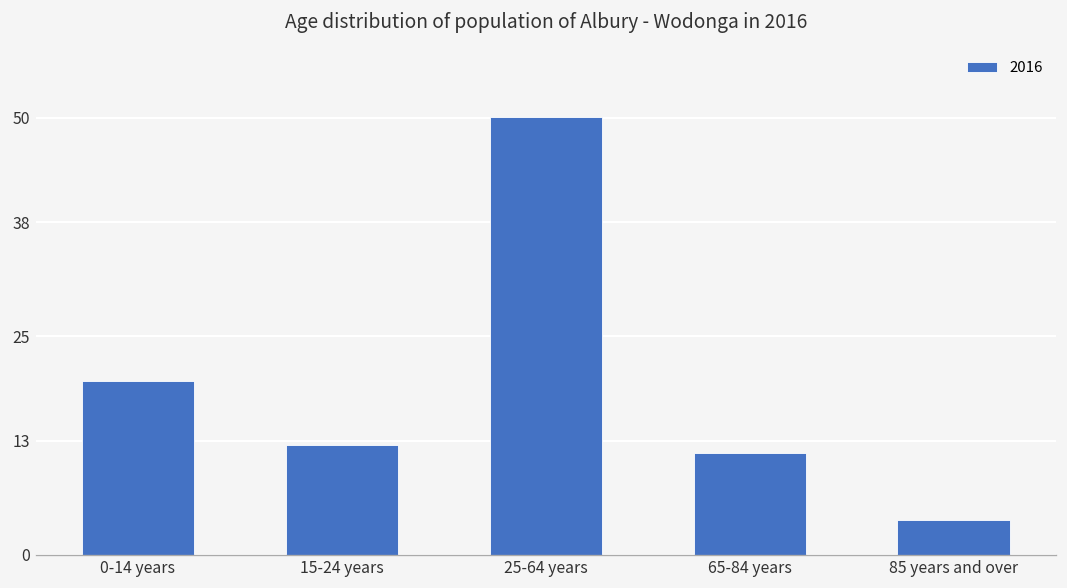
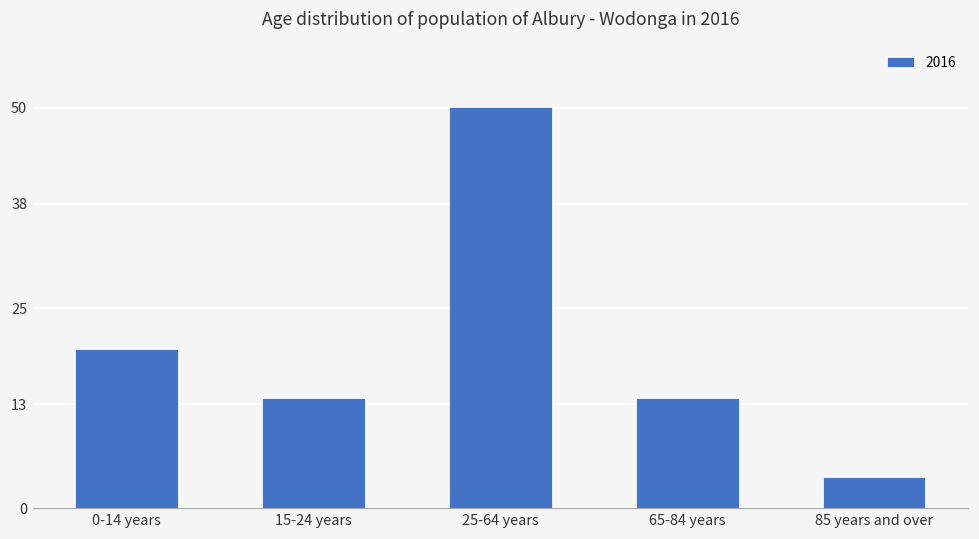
15-24 years: 13 -> 14
65-84 years: 12 -> 14
